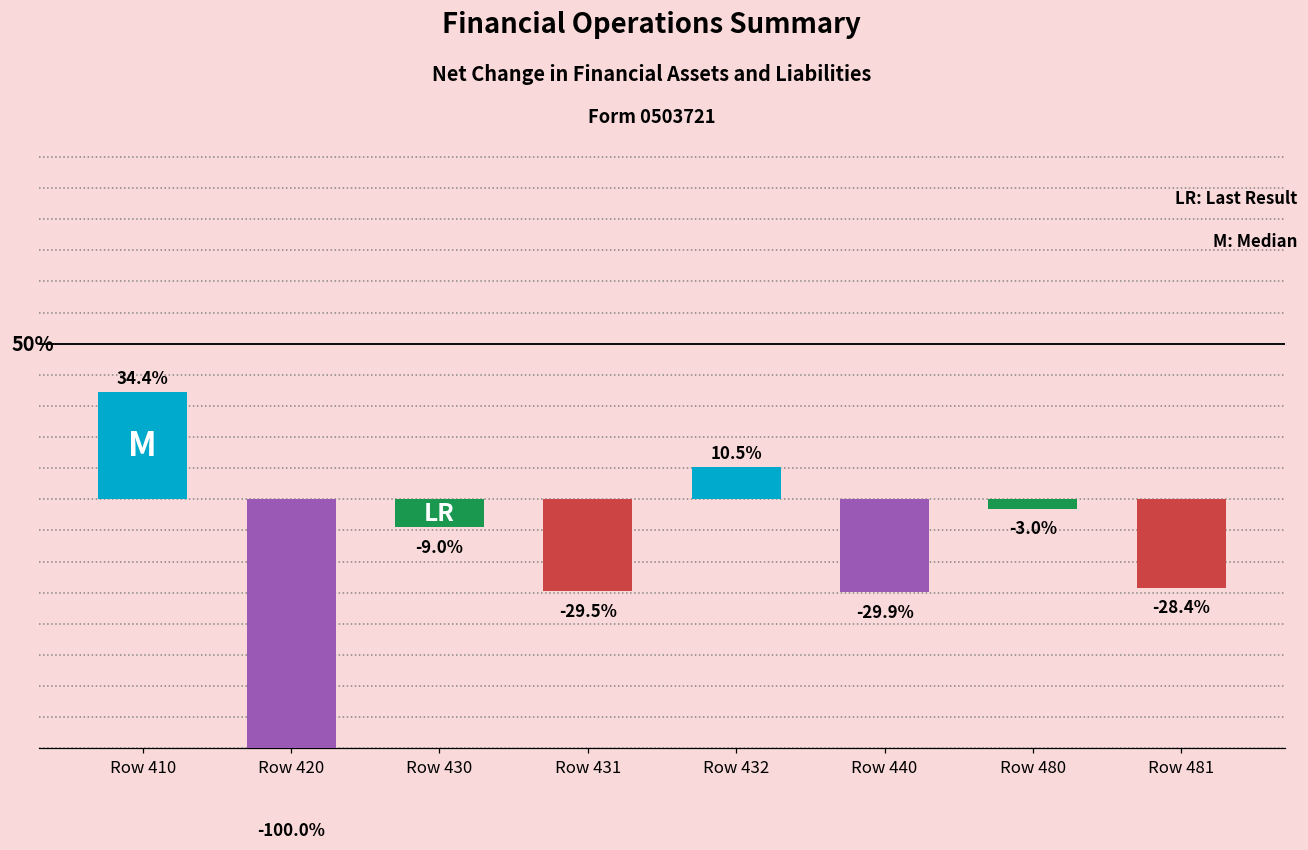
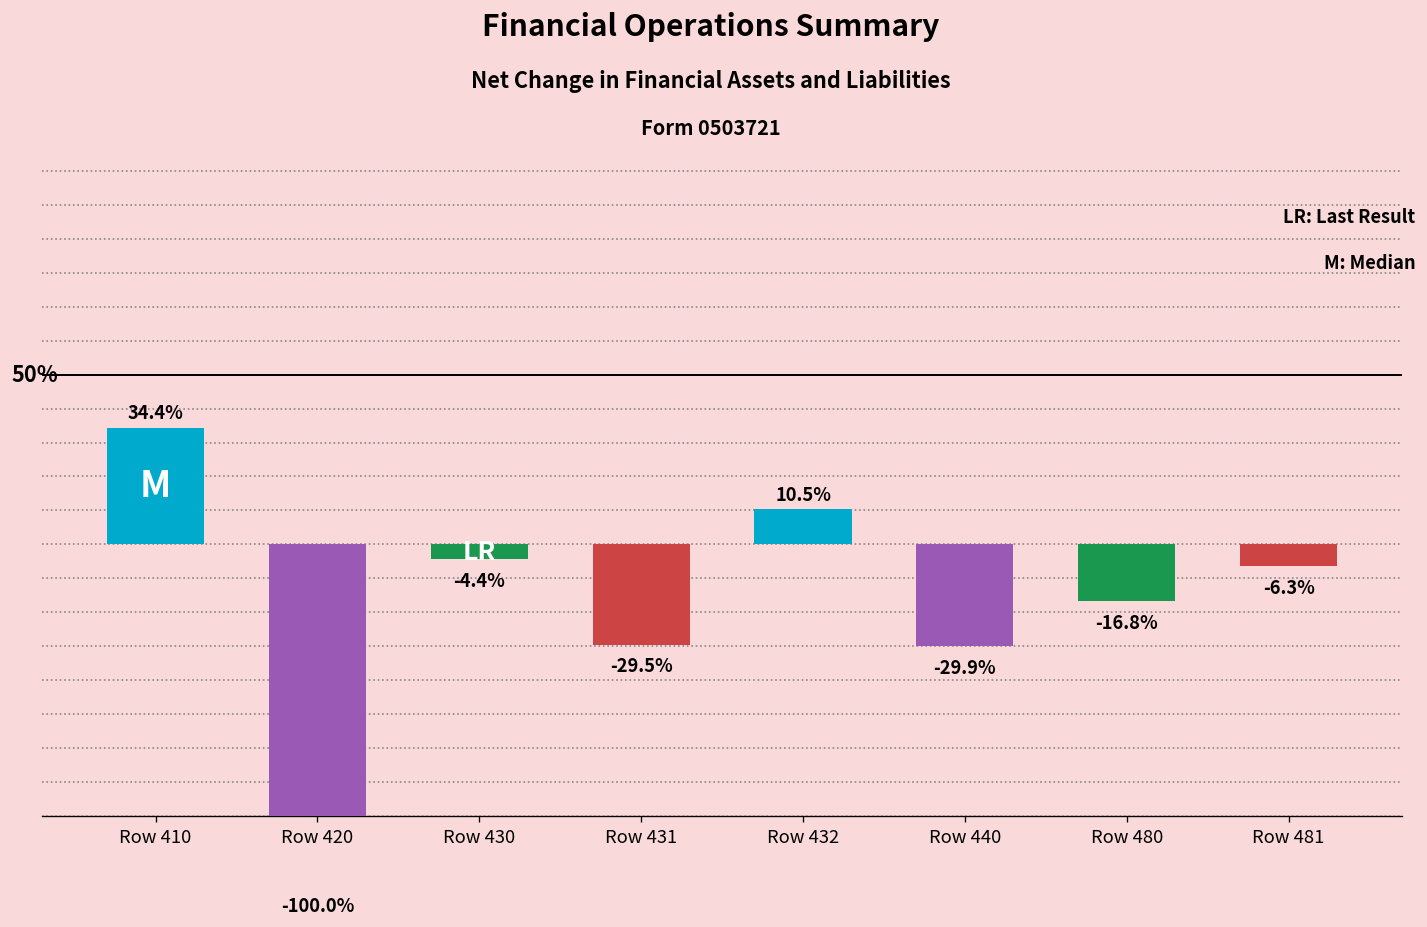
Row 430: -9.0% -> -4.4%
Row 480: -3.0% -> -16.8%
Row 481: -28.4% -> -6.3%
